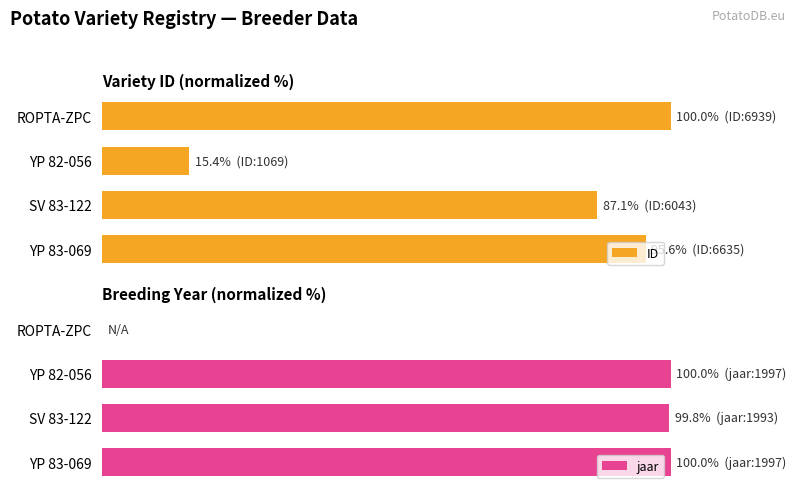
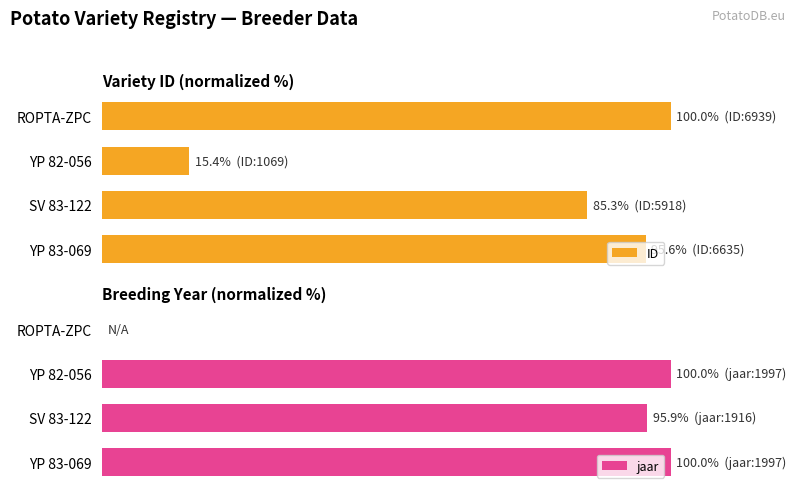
Variety ID (normalized %), SV 83-122: 87.1% (ID:6043) -> 85.3% (ID:5918)
Breeding Year (normalized %), SV 83-122: 99.8% (jaar:1993) -> 95.9% (jaar:1916)
